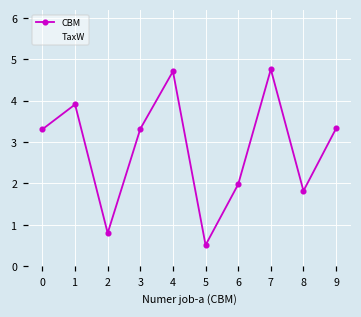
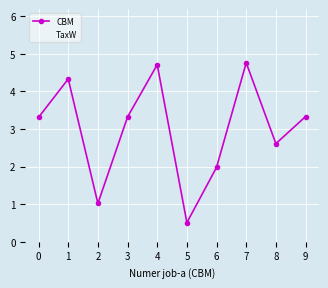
1: 3.9 -> 4.3
2: 0.8 -> 1.0
8: 1.8 -> 2.6
